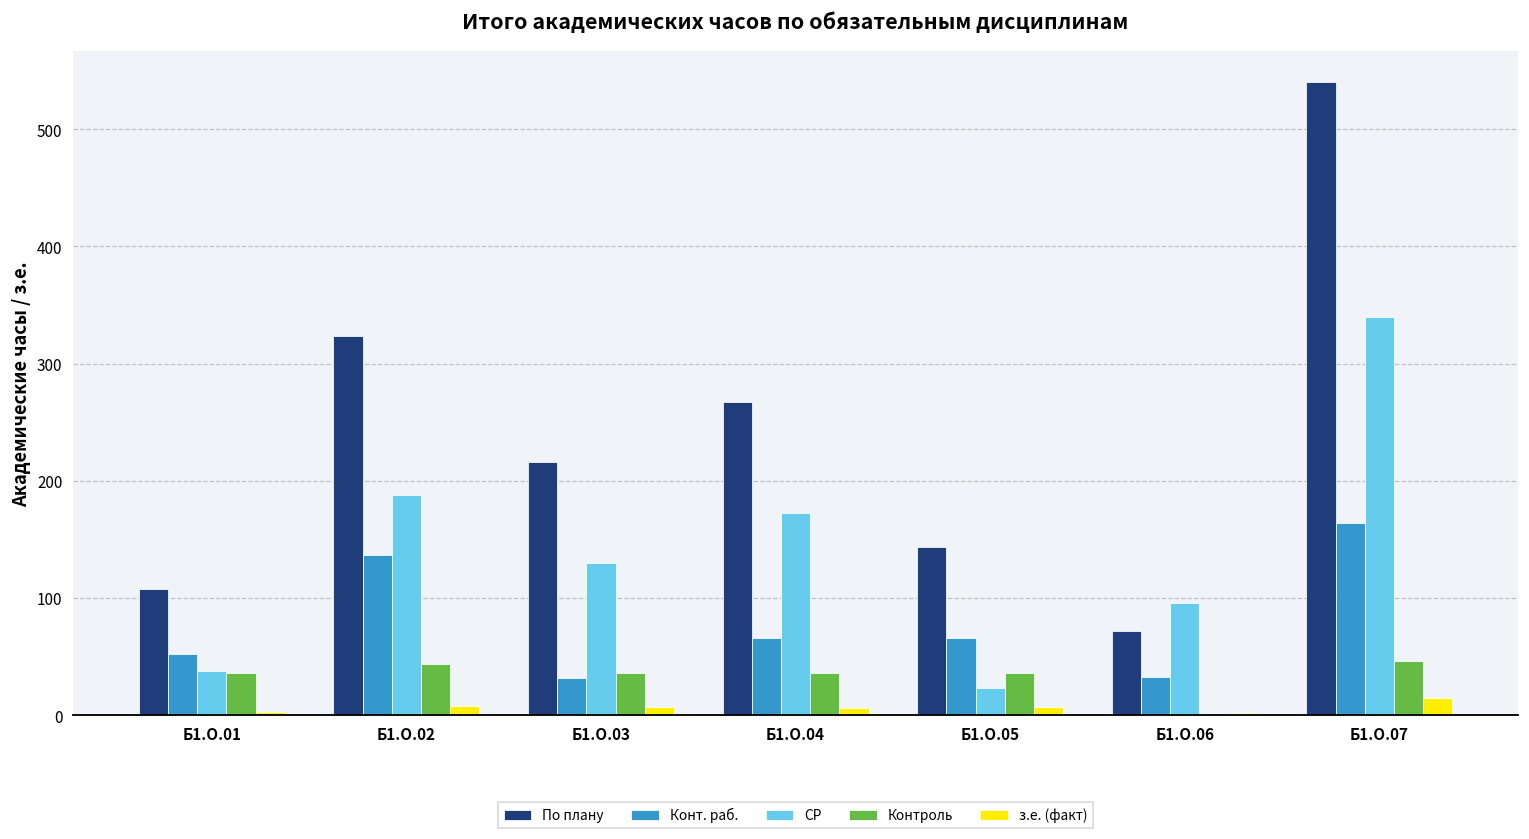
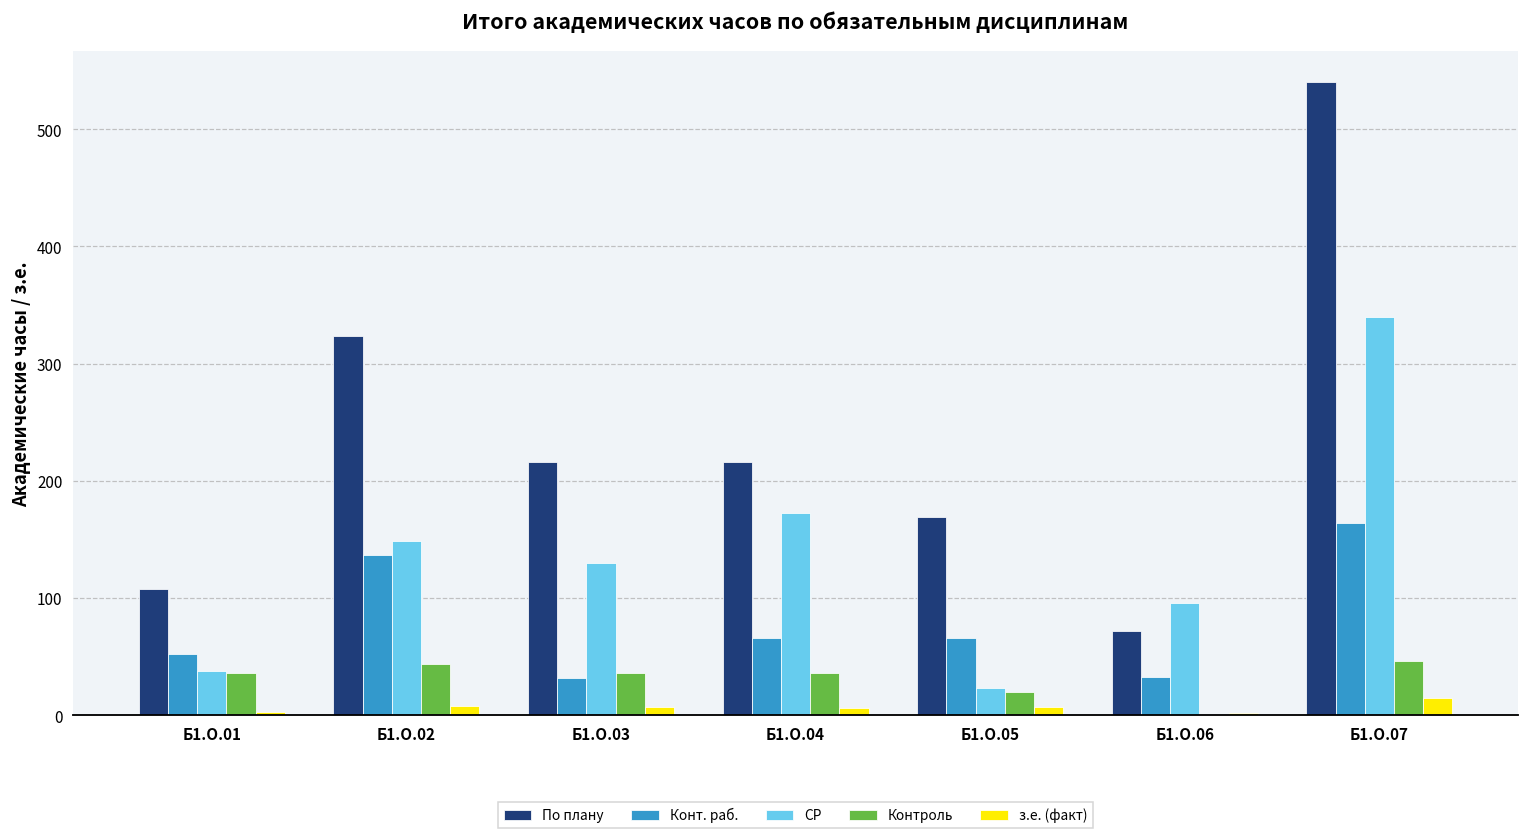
СР, Б1.О.02: 188 -> 149
По плану, Б1.О.04: 267 -> 216
По плану, Б1.О.05: 144 -> 169
Контроль, Б1.О.05: 36 -> 20
